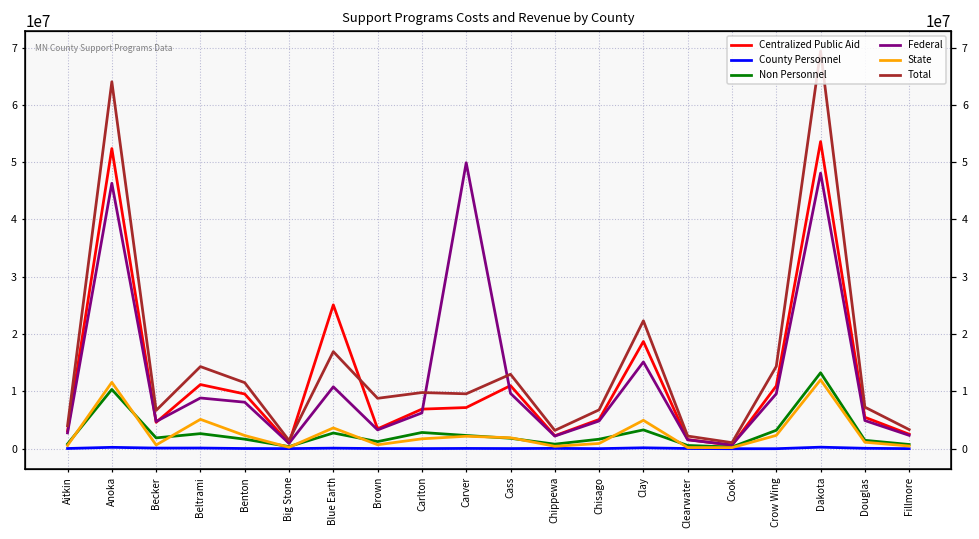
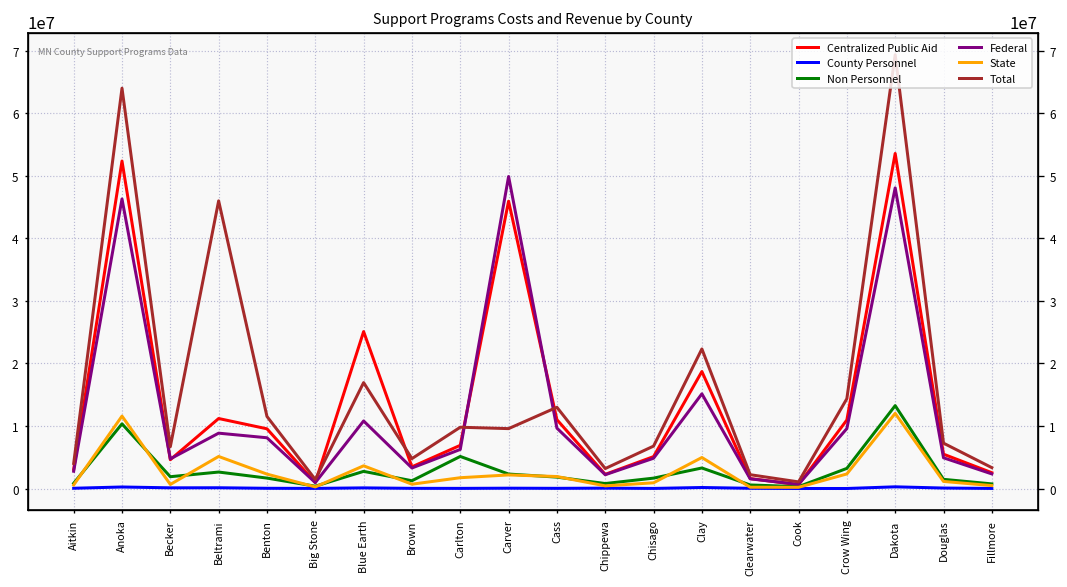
Total, Beltrami: 14000000 -> 46000000
Total, Brown: 9000000 -> 5000000
Non Personnel, Carlton: 3000000 -> 5000000
Centralized Public Aid, Carver: 7000000 -> 46000000
